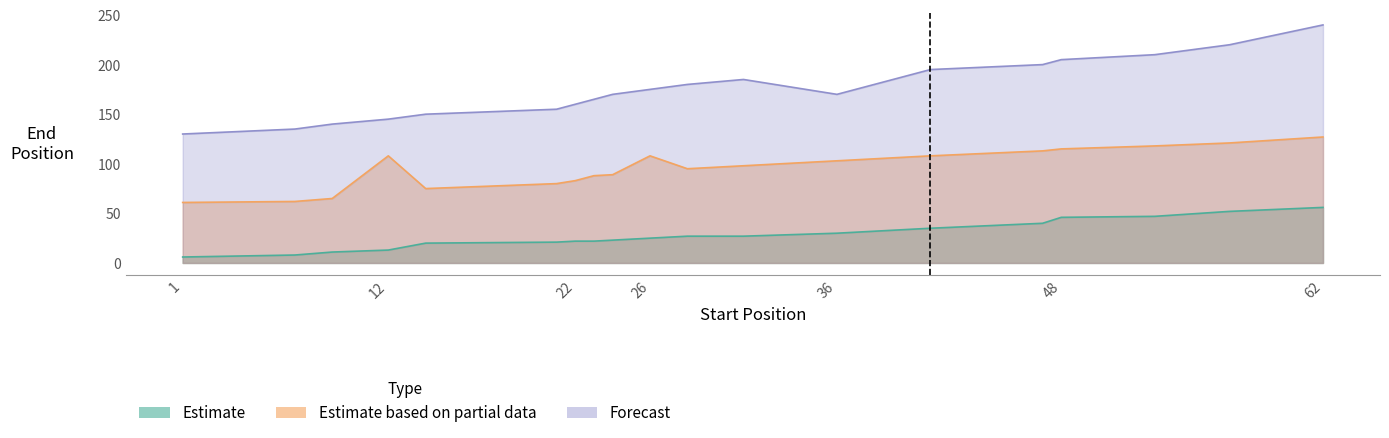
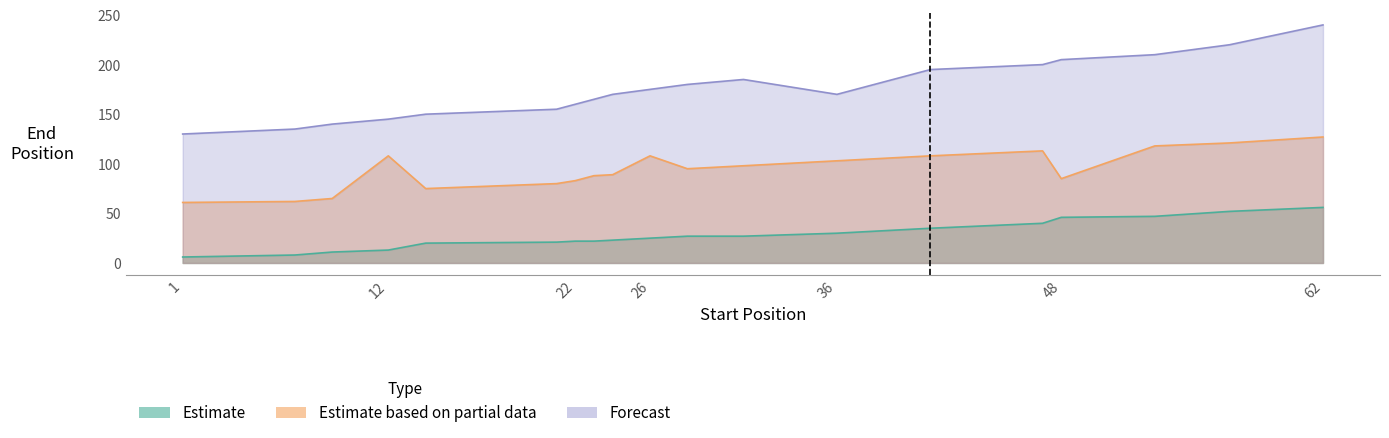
Estimate based on partial data, 48: 120 -> 90
